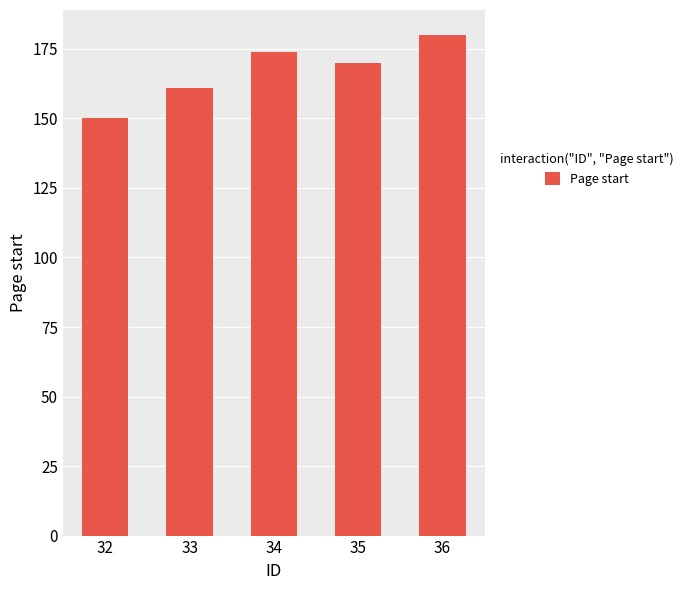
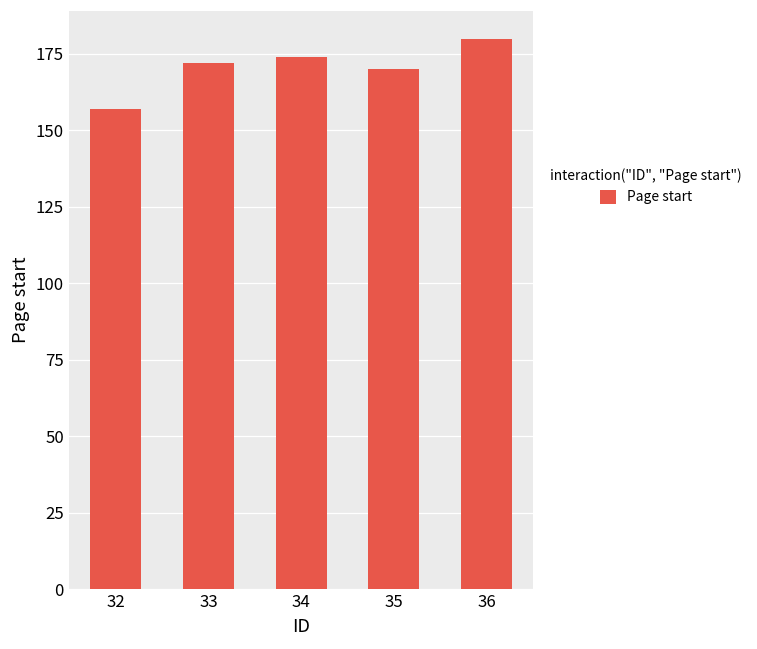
32: 150 -> 157
33: 161 -> 172
